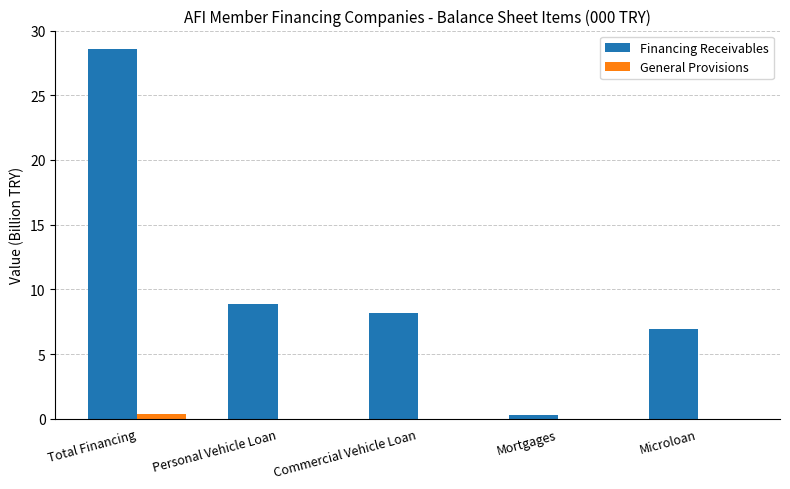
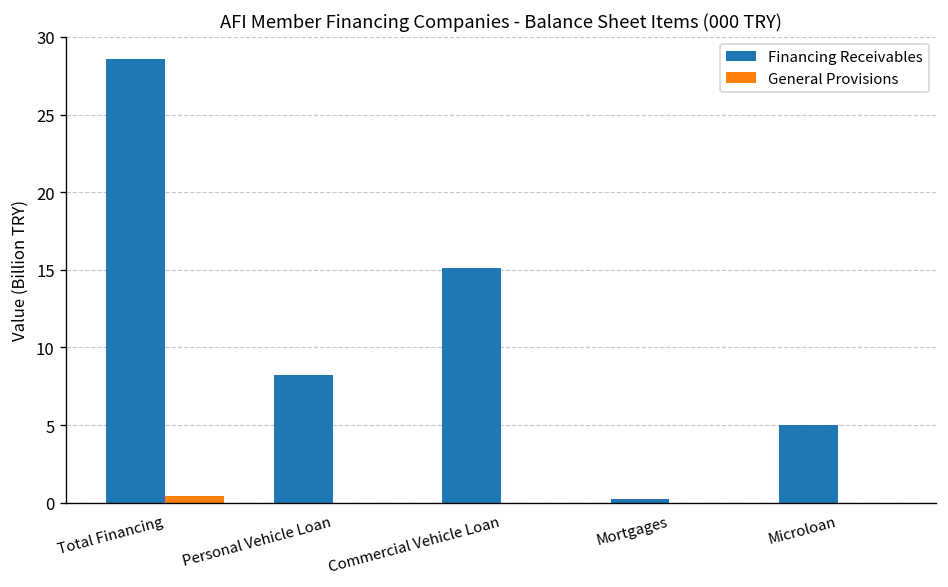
Financing Receivables, Personal Vehicle Loan: 8.8 -> 8.2
Financing Receivables, Commercial Vehicle Loan: 8.2 -> 15.1
Financing Receivables, Microloan: 6.9 -> 5.0
